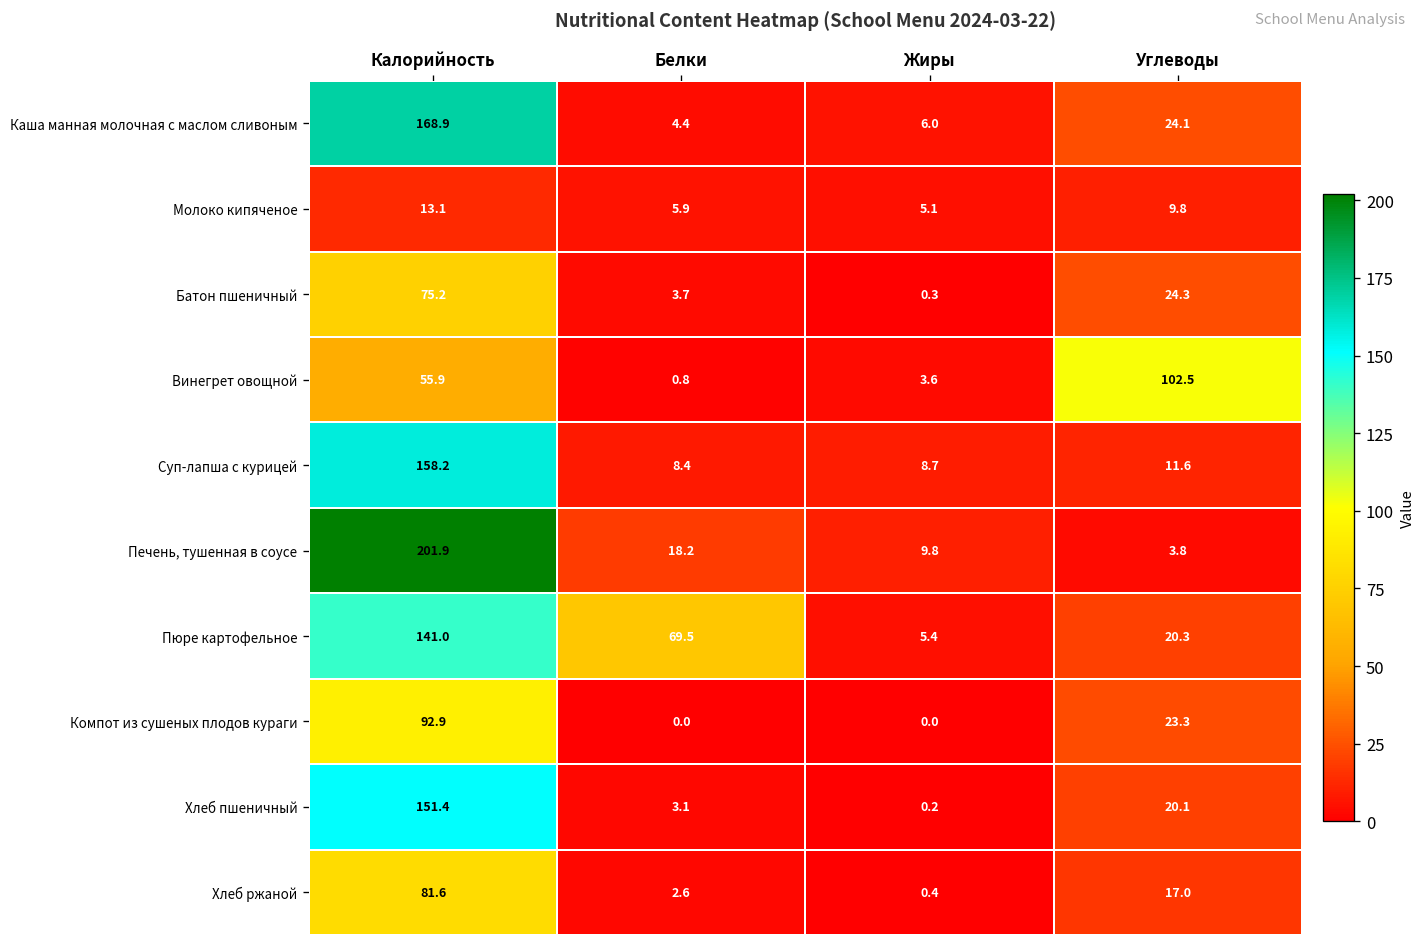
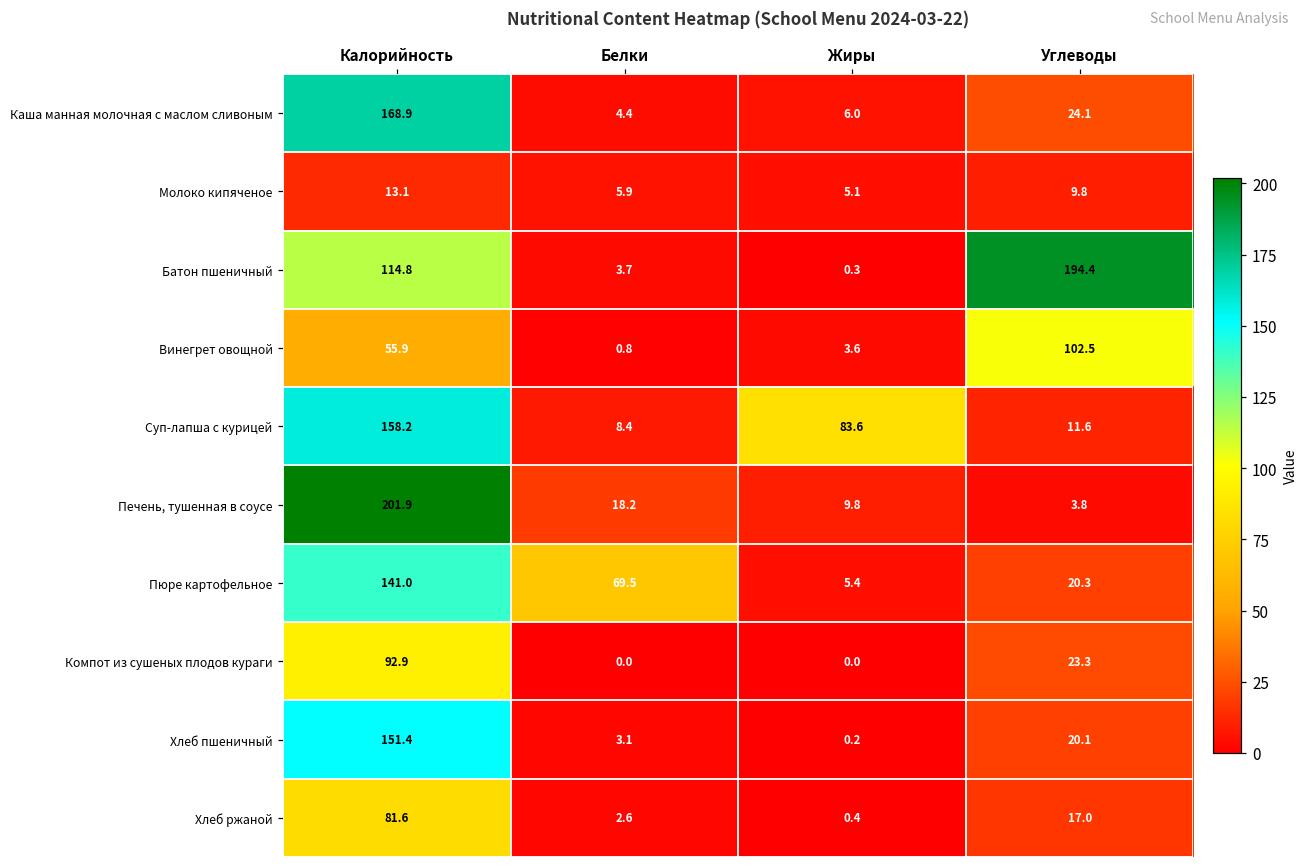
Батон пшеничный, Калорийность: 75.2 -> 114.8
Батон пшеничный, Углеводы: 24.3 -> 194.4
Суп-лапша с курицей, Жиры: 8.7 -> 83.6
